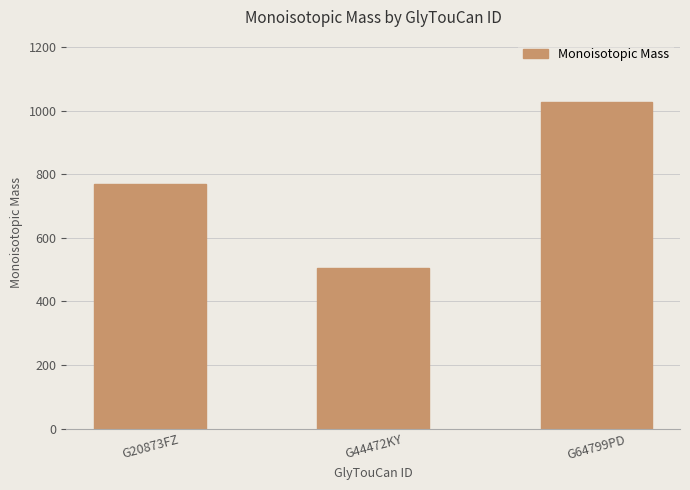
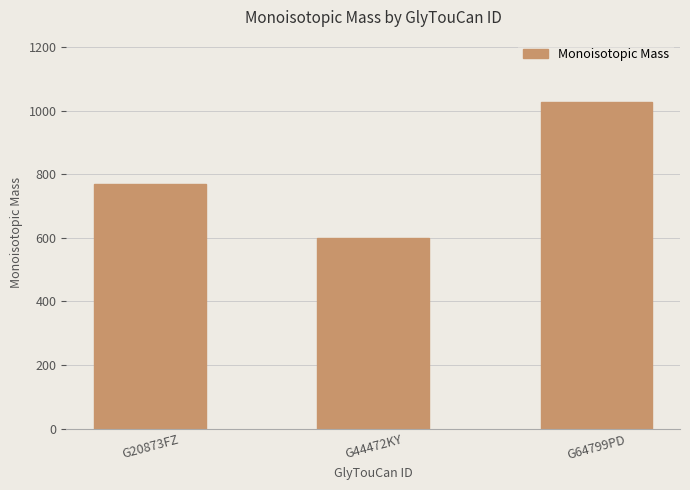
G44472KY: 500 -> 600
